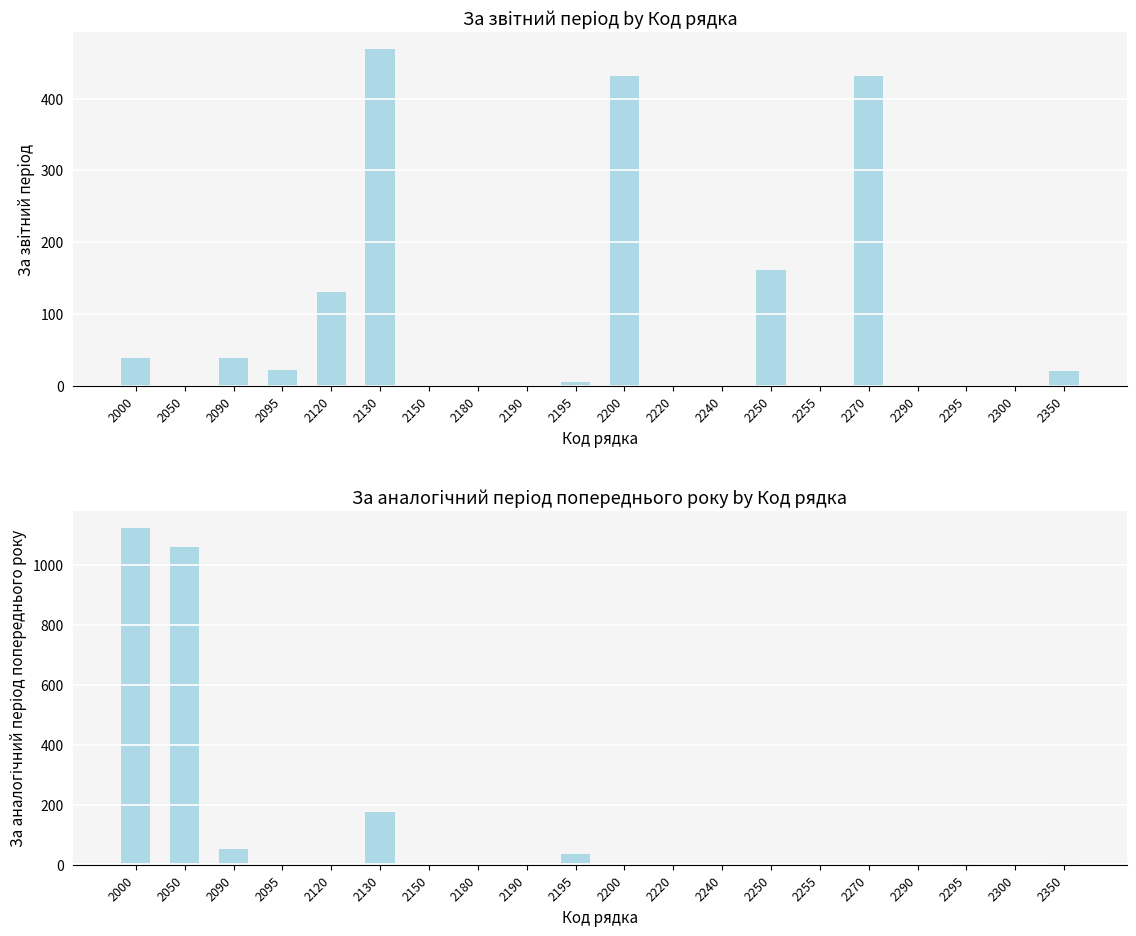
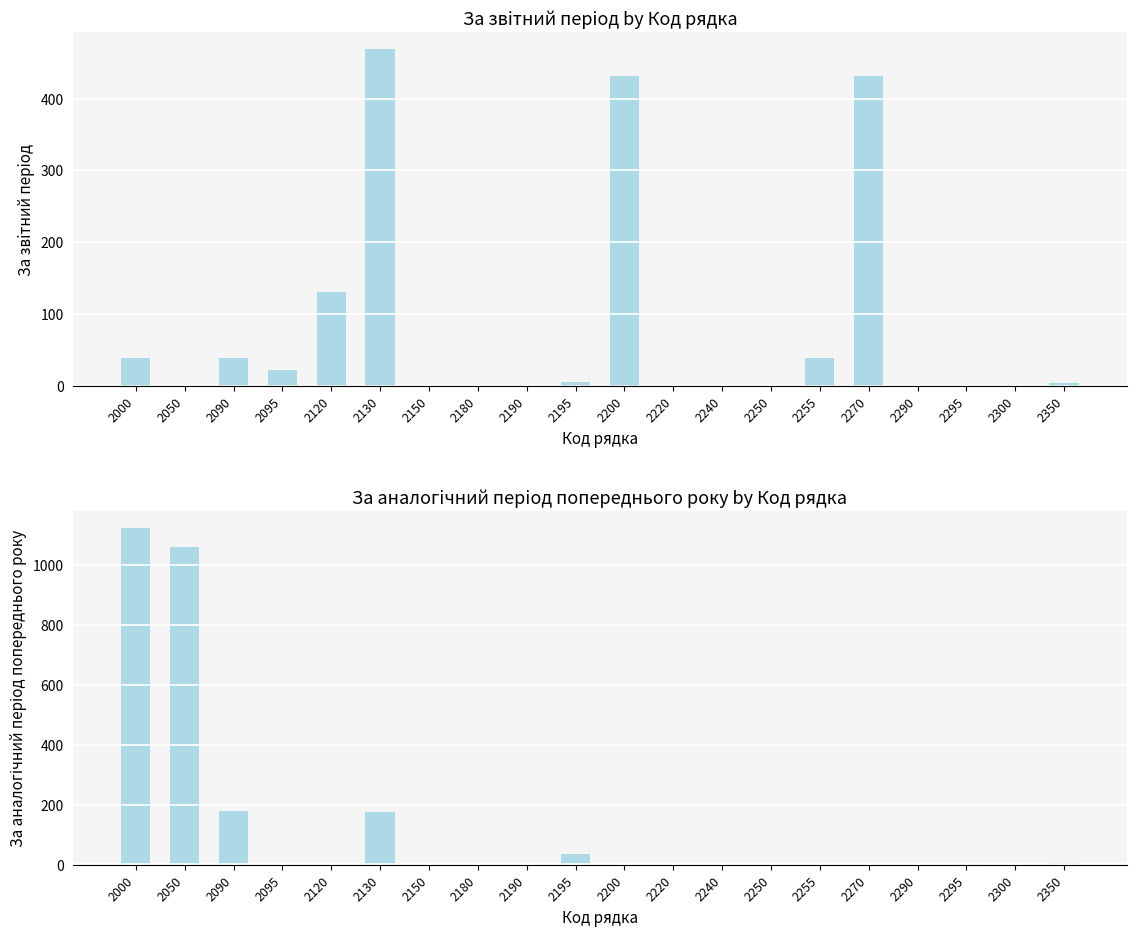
За звiтний перiод by Код рядка, 2250: 160 -> 0
За звiтний перiод by Код рядка, 2255: 0 -> 40
За звiтний перiод by Код рядка, 2350: 20 -> 0
За аналогічний період попереднього року by Код рядка, 2090: 50 -> 180
